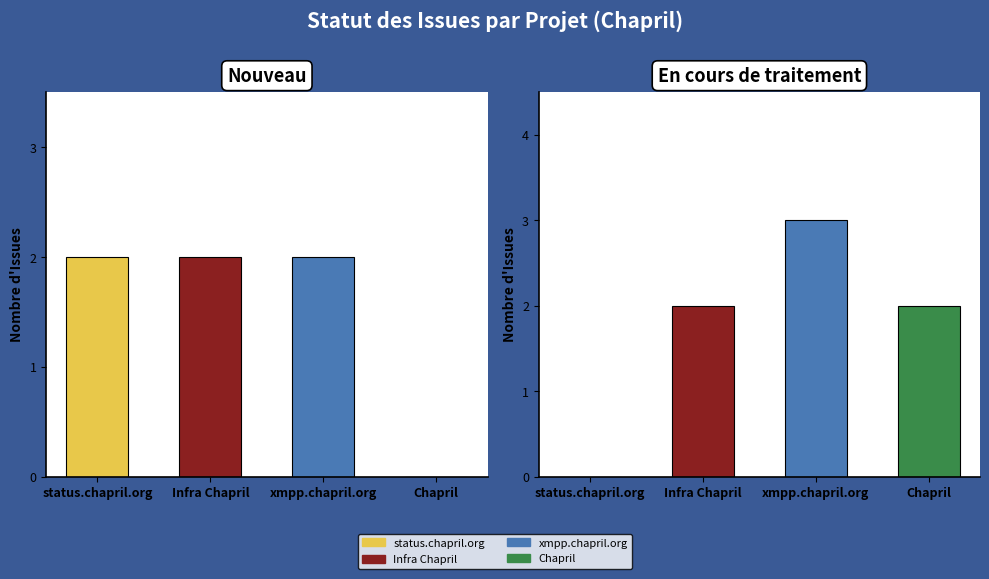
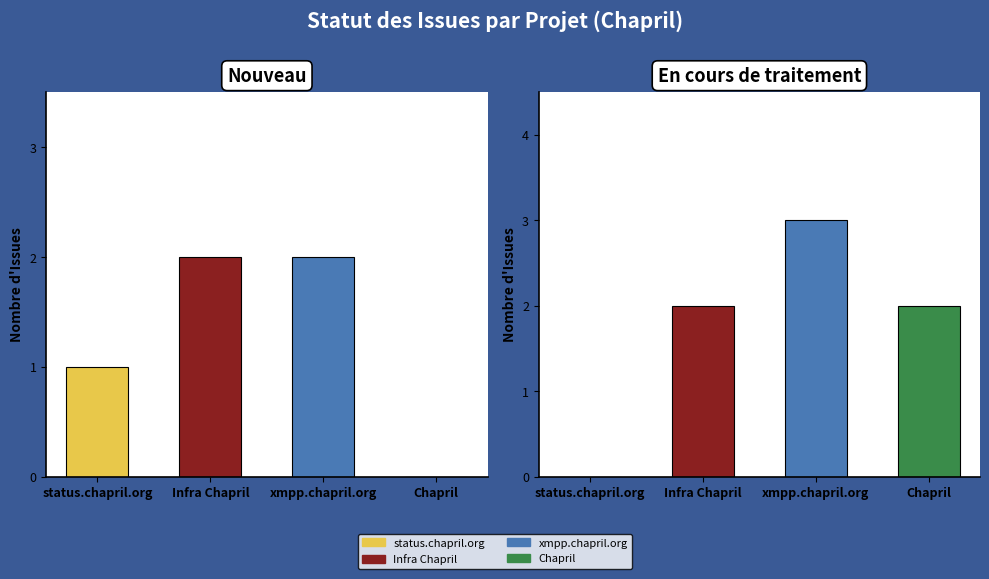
Nouveau, status.chapril.org: 2 -> 1
